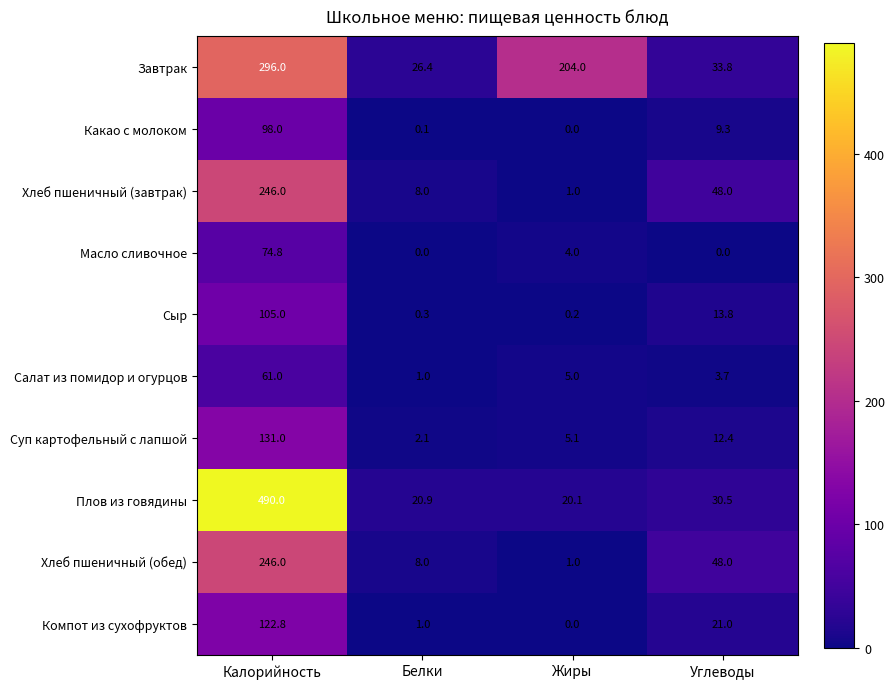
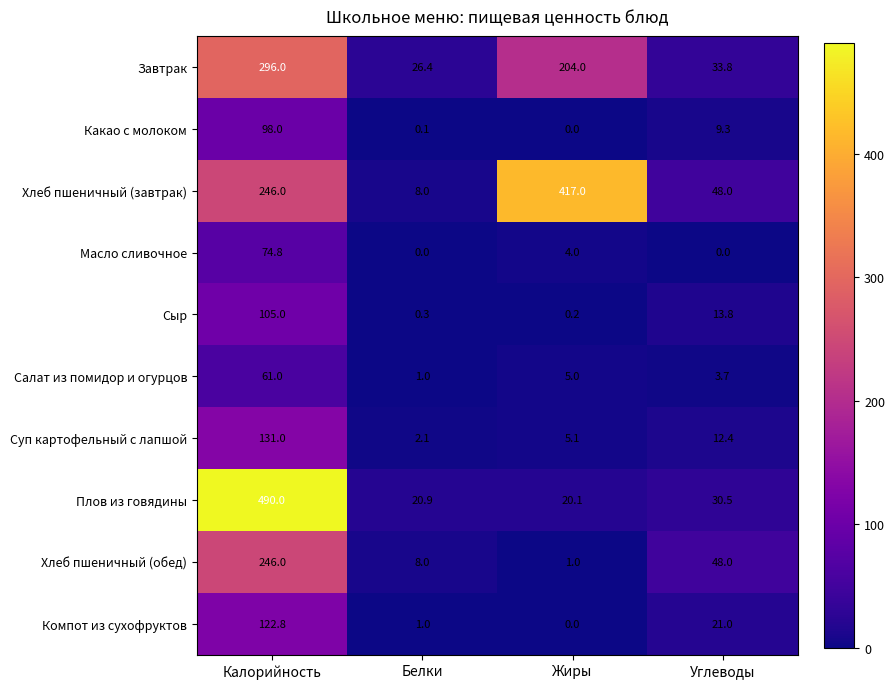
Хлеб пшеничный (завтрак), Жиры: 1.0 -> 417.0
